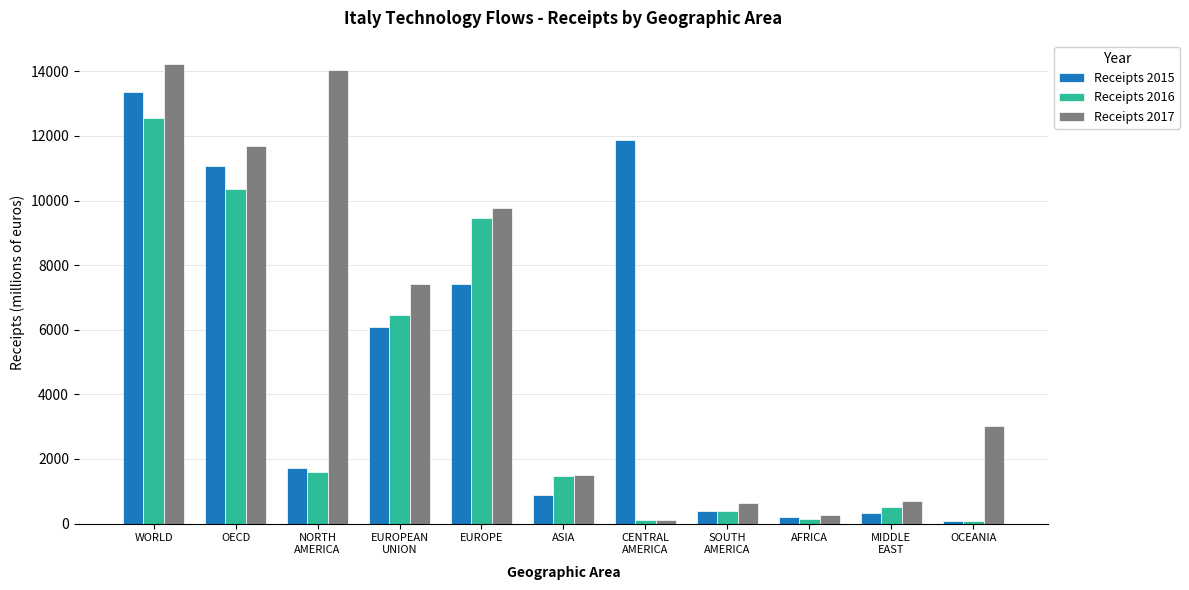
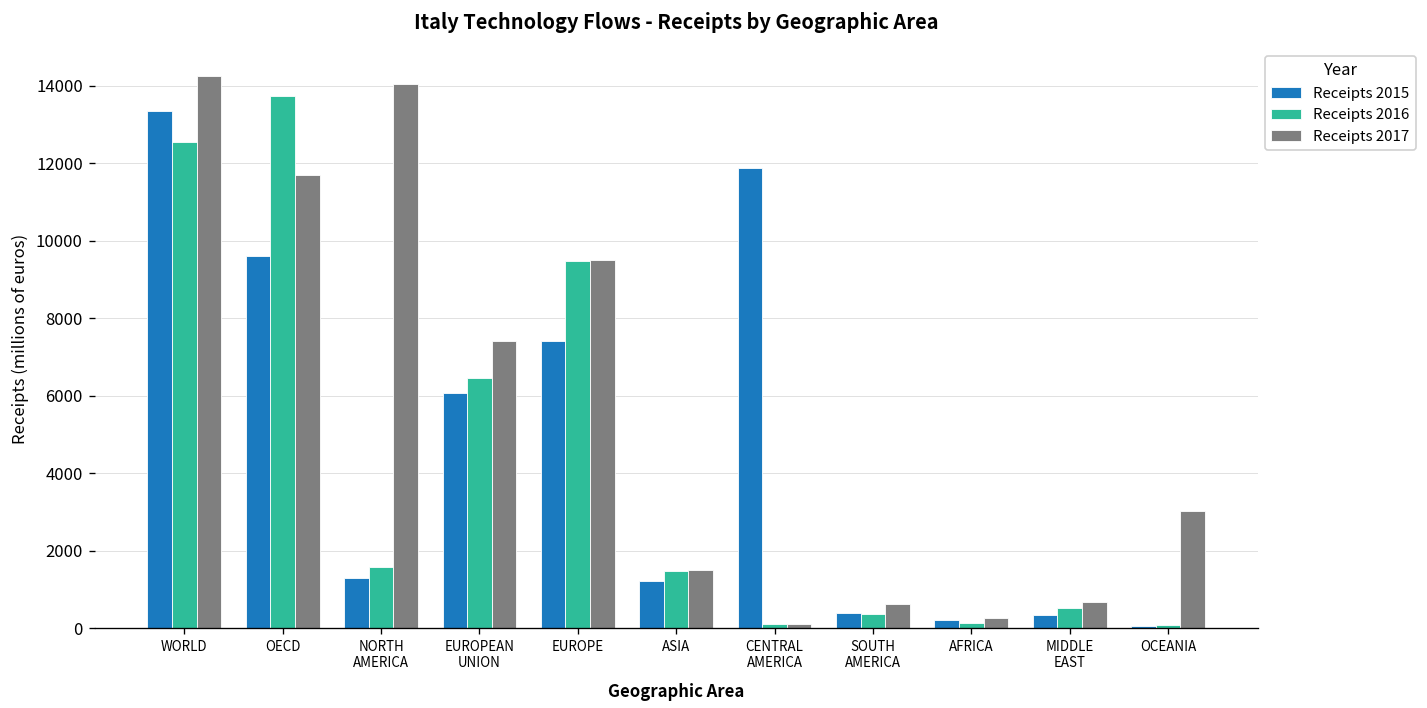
Receipts 2015, OECD: 11100 -> 9600
Receipts 2016, OECD: 10400 -> 13700
Receipts 2015, NORTH AMERICA: 1700 -> 1300
Receipts 2017, EUROPE: 9800 -> 9500
Receipts 2015, ASIA: 900 -> 1200
